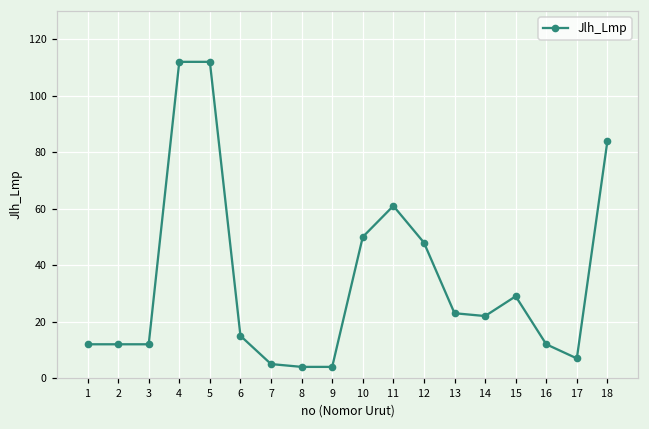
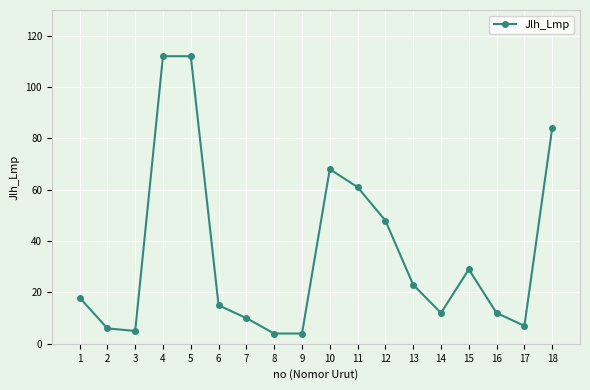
1: 12 -> 18
2: 12 -> 6
3: 12 -> 5
7: 5 -> 10
10: 50 -> 68
14: 22 -> 12
